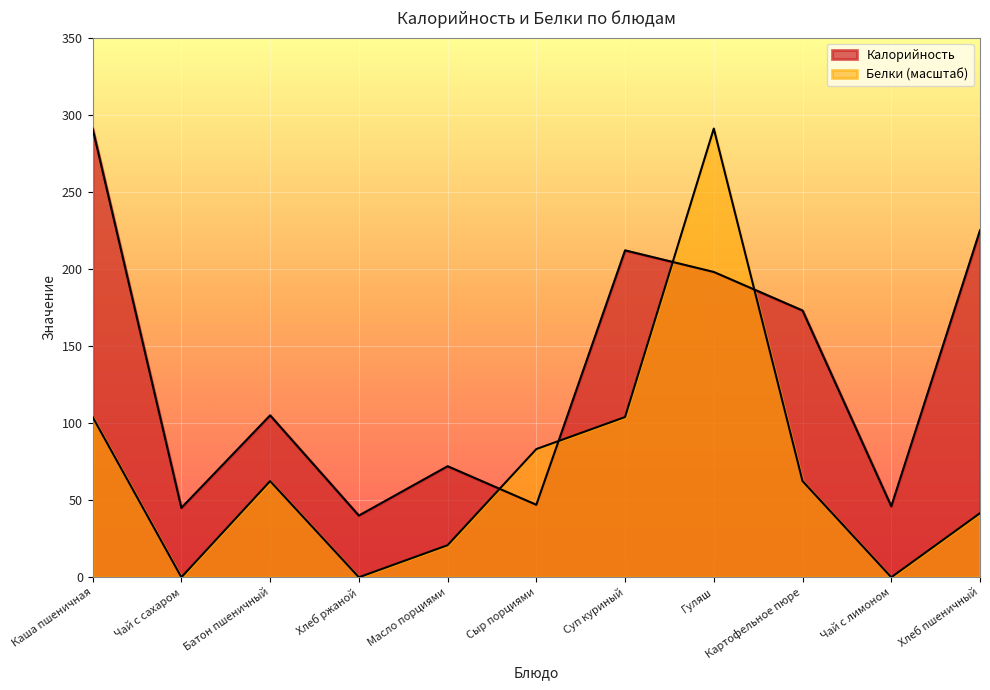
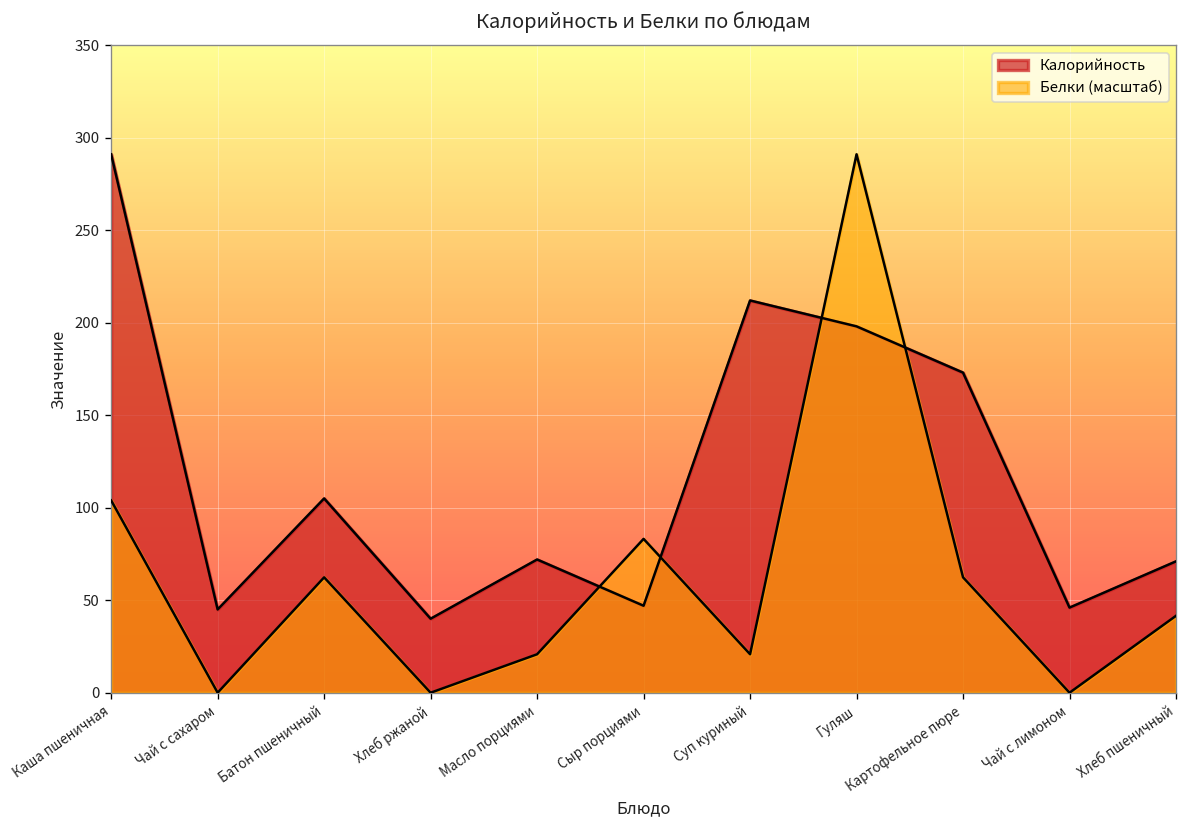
Белки (масштаб), Суп куриный: 104 -> 21
Калорийность, Хлеб пшеничный: 225 -> 71
